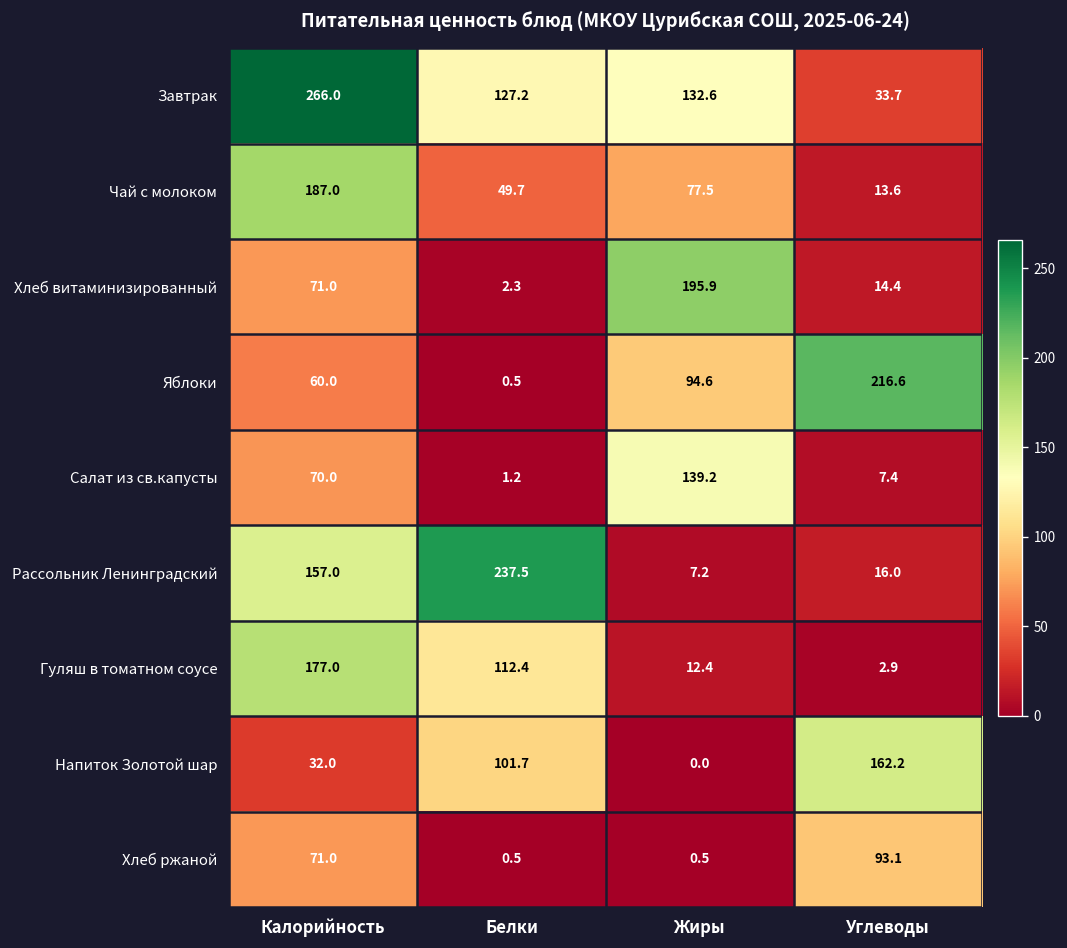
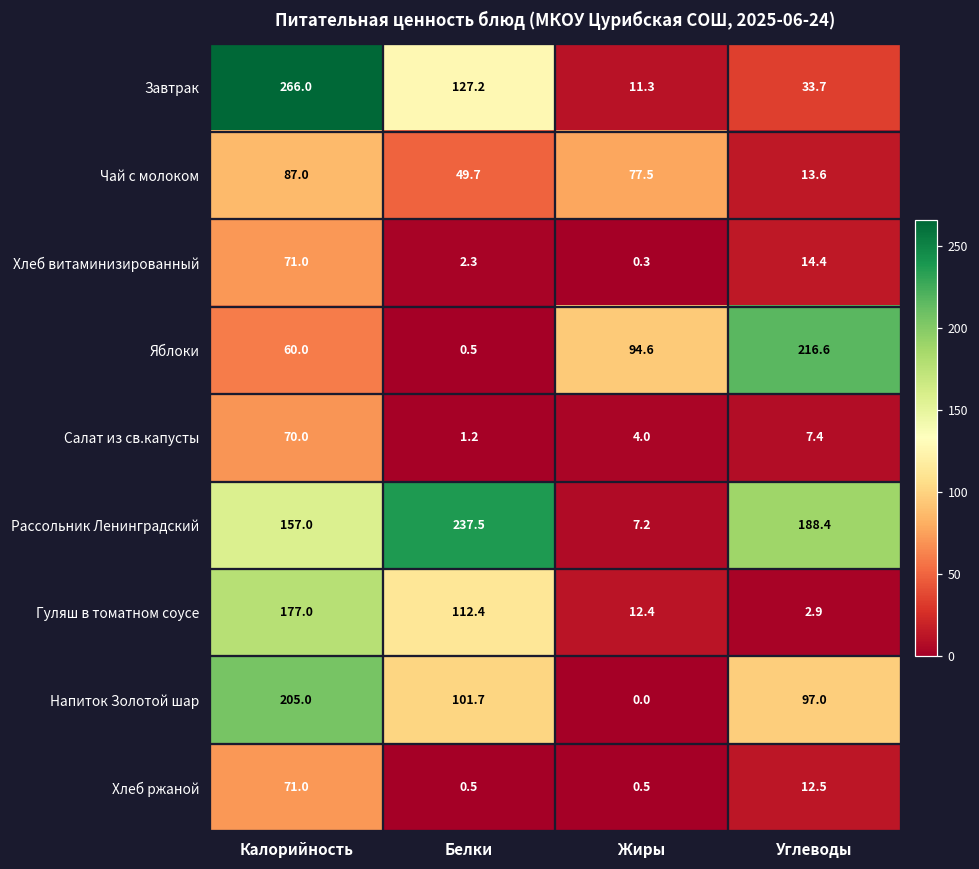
Завтрак, Жиры: 132.6 -> 11.3
Чай с молоком, Калорийность: 187.0 -> 87.0
Хлеб витаминизированный, Жиры: 195.9 -> 0.3
Салат из св.капусты, Жиры: 139.2 -> 4.0
Рассольник Ленинградский, Углеводы: 16.0 -> 188.4
Напиток Золотой шар, Калорийность: 32.0 -> 205.0
Напиток Золотой шар, Углеводы: 162.2 -> 97.0
Хлеб ржаной, Углеводы: 93.1 -> 12.5
